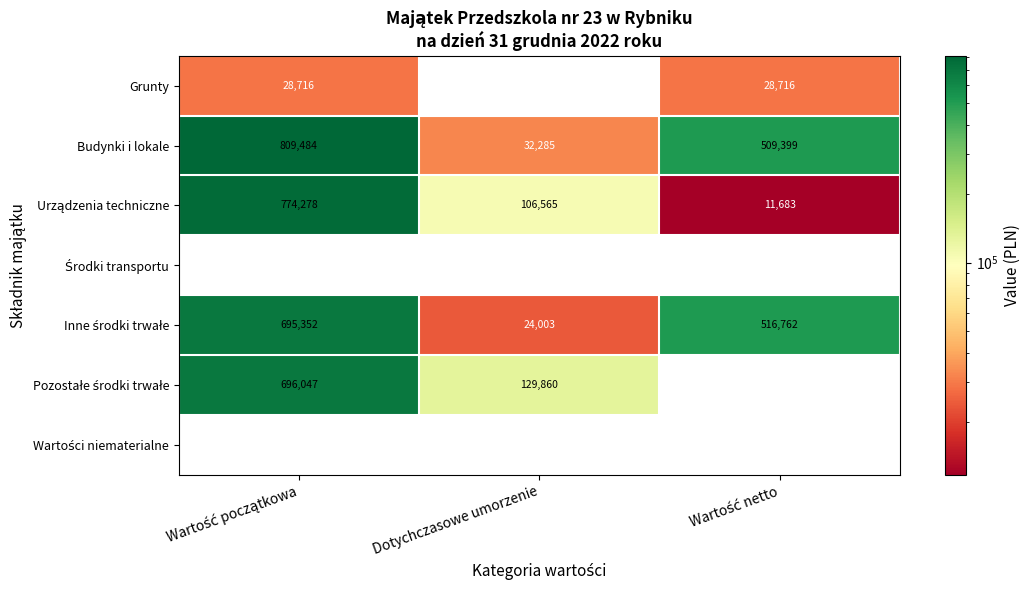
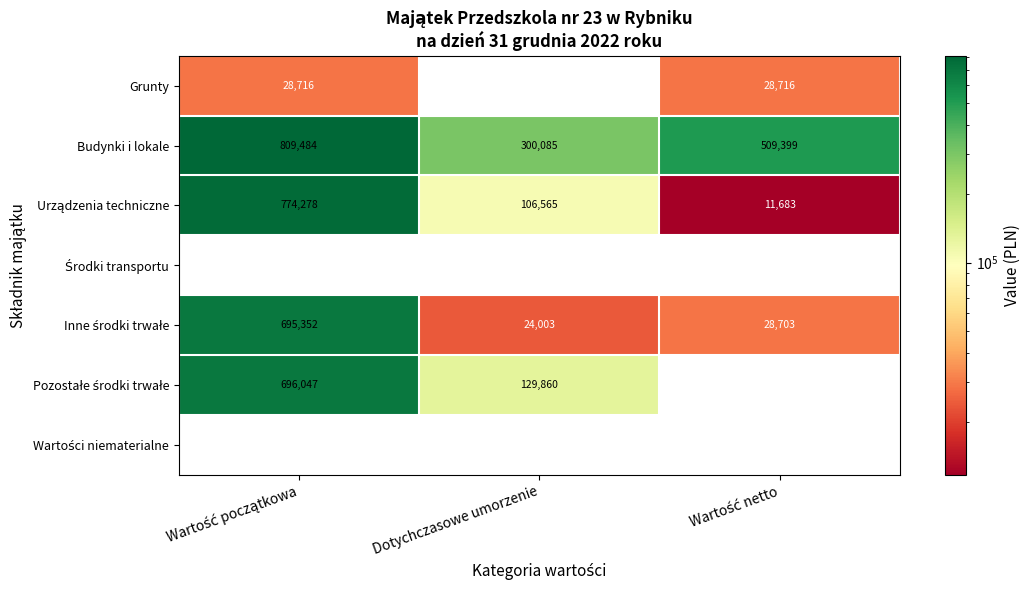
Budynki i lokale, Dotychczasowe umorzenie: 32,285 -> 300,085
Inne środki trwałe, Wartość netto: 516,762 -> 28,703
